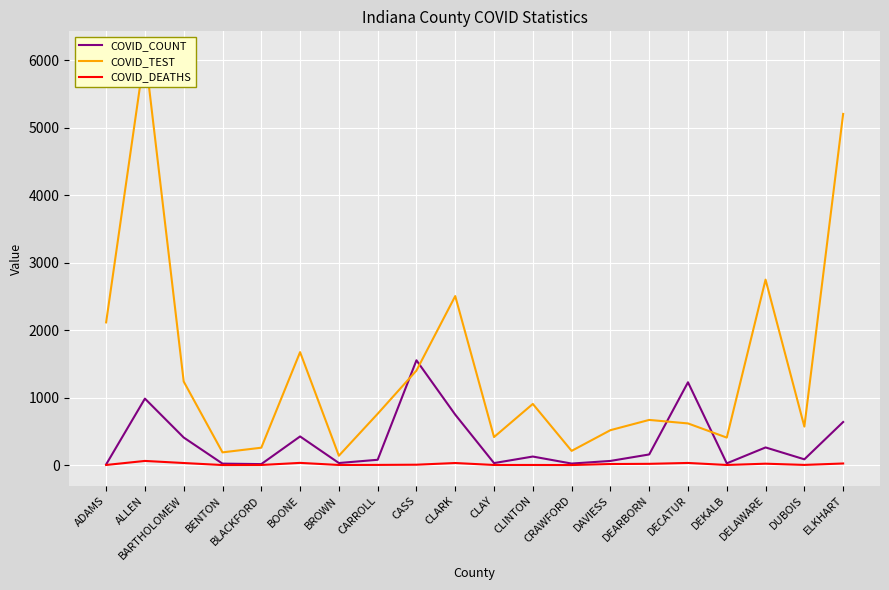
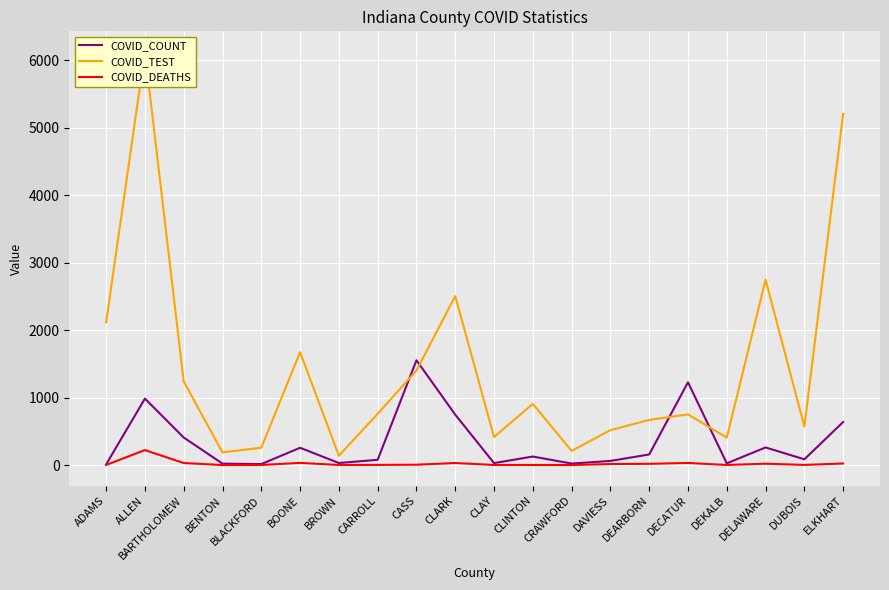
COVID_DEATHS, ALLEN: 100 -> 200
COVID_COUNT, BOONE: 400 -> 300
COVID_TEST, DECATUR: 600 -> 800
